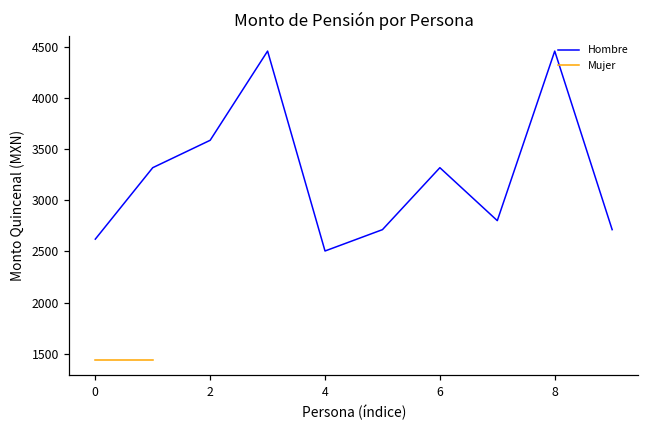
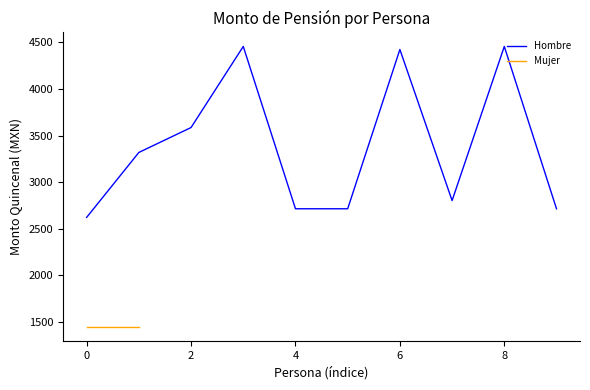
Hombre, 4: 2500 -> 2700
Hombre, 6: 3300 -> 4400
